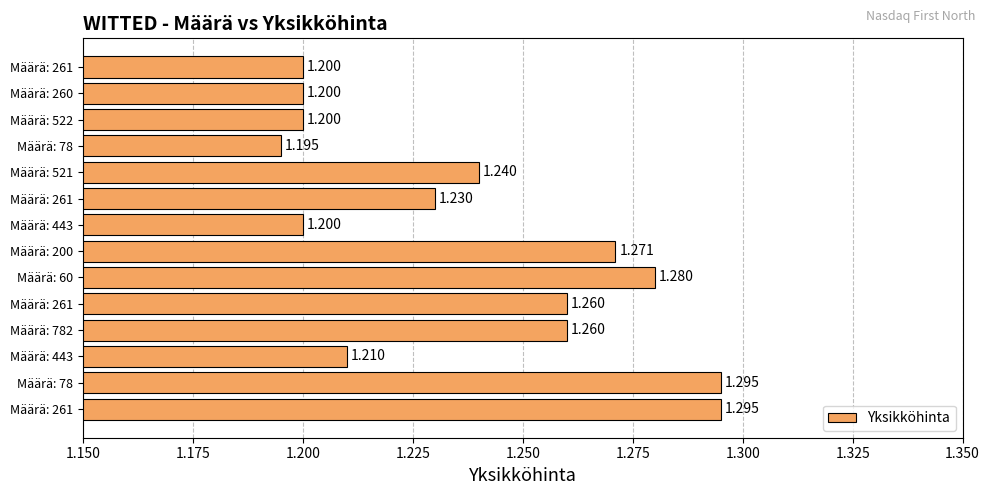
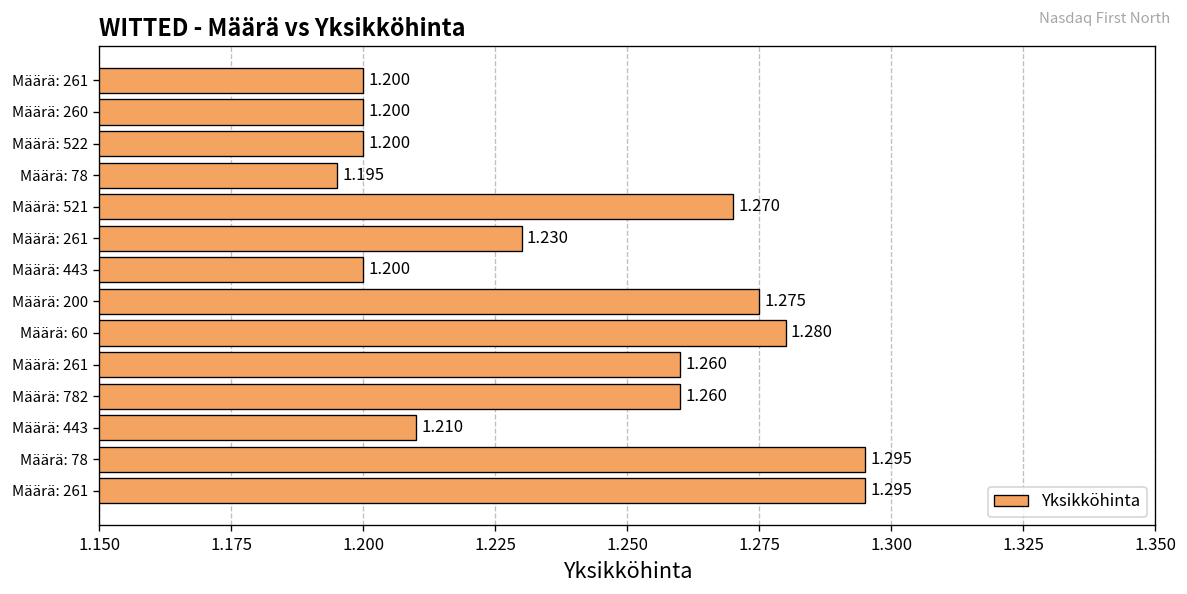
Määrä: 521: 1.240 -> 1.270
Määrä: 200: 1.271 -> 1.275
